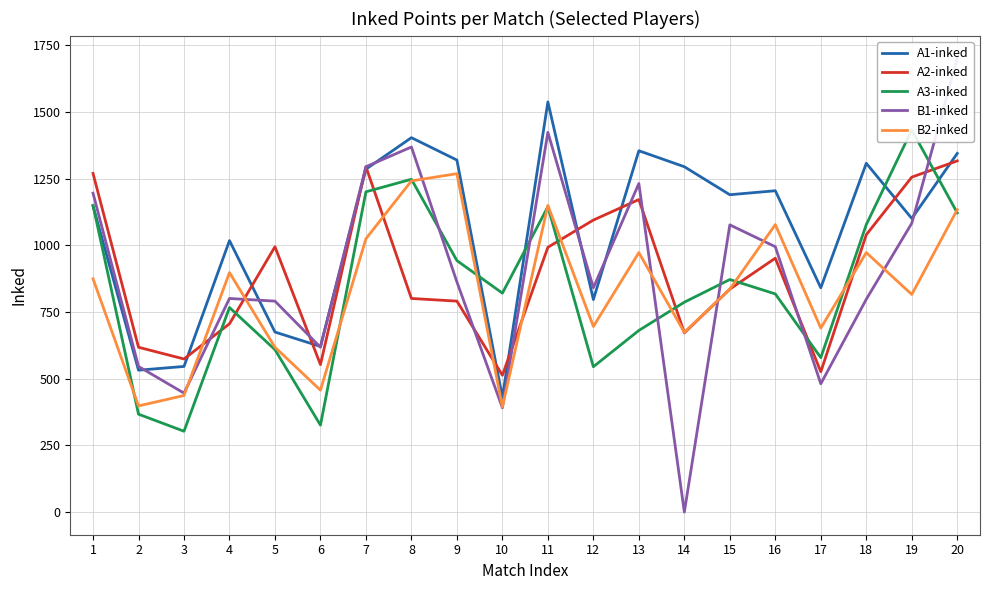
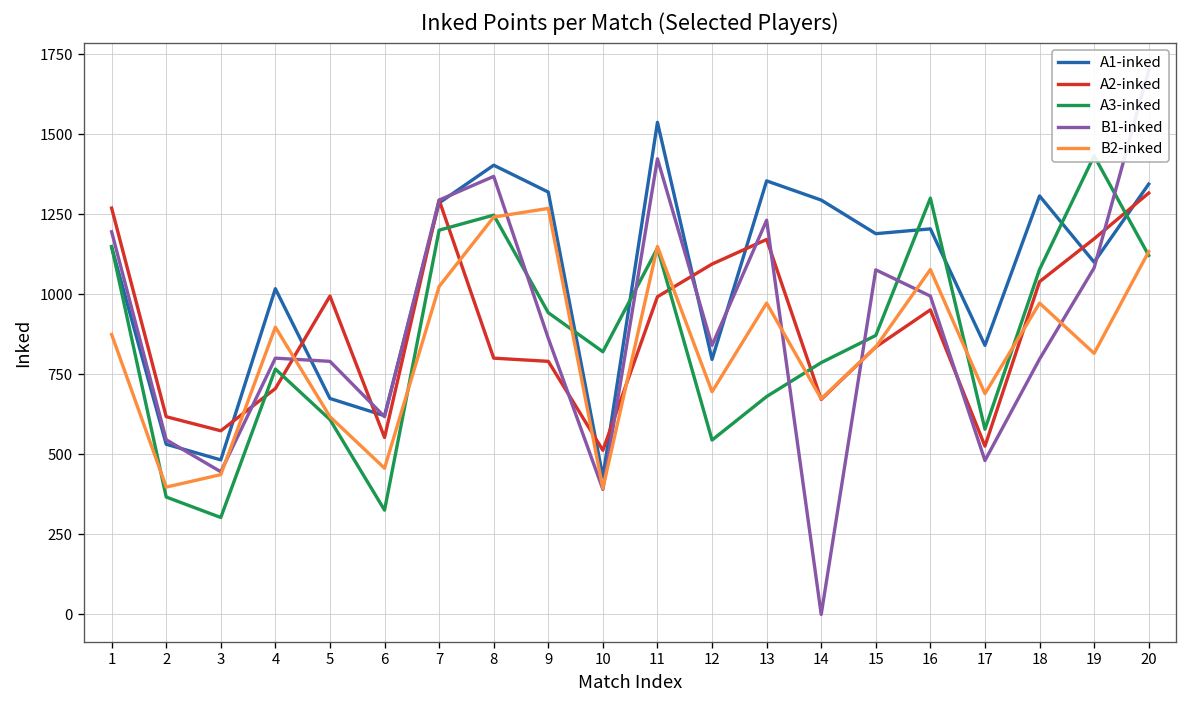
A1-inked, 3: 550 -> 480
A3-inked, 16: 820 -> 1300
A2-inked, 19: 1260 -> 1170
